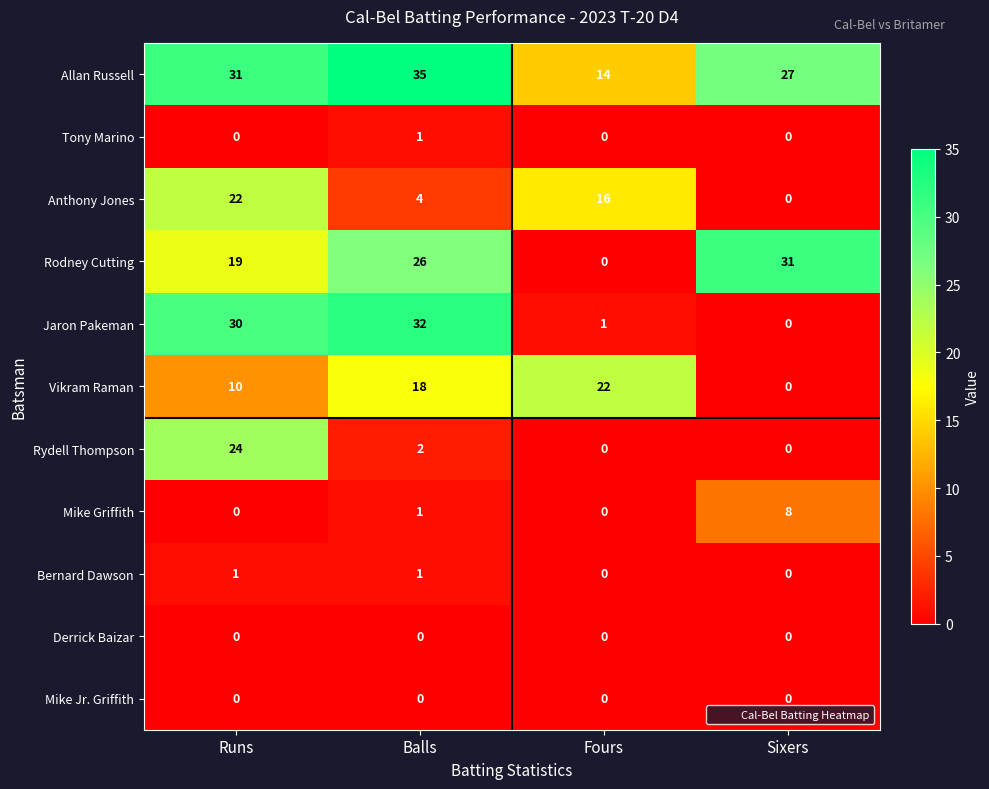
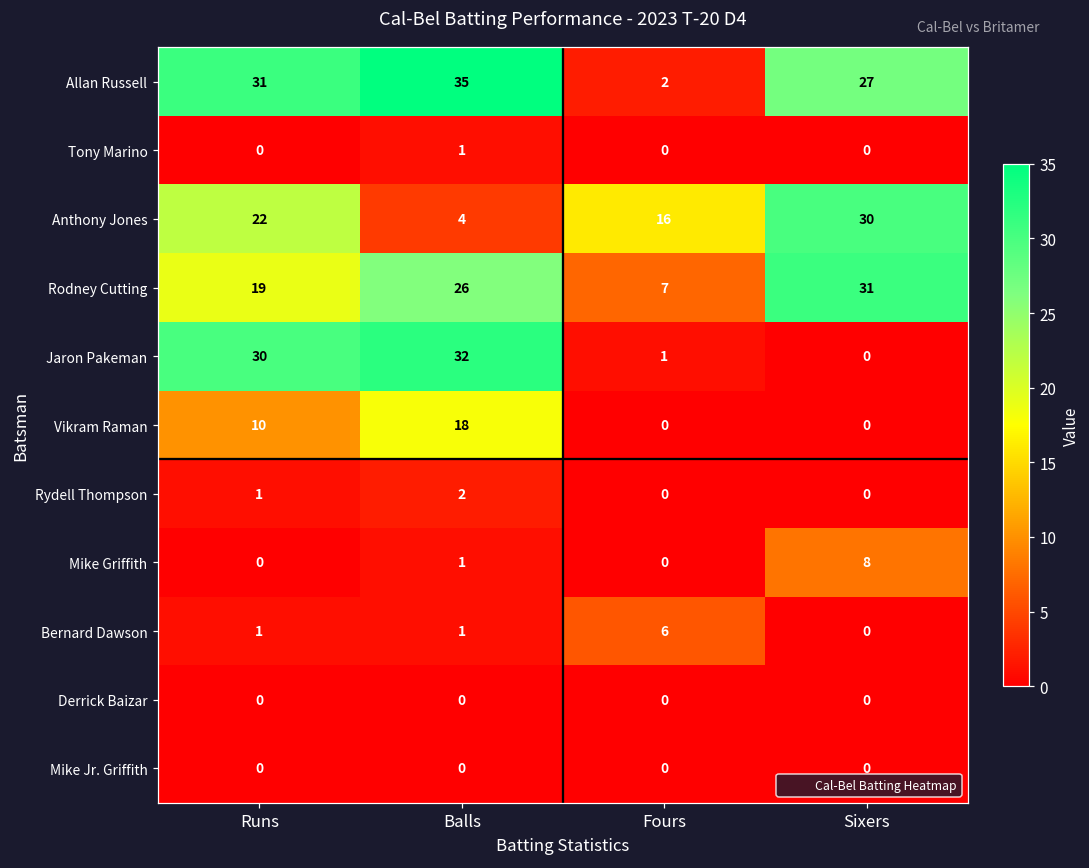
Allan Russell, Fours: 14 -> 2
Anthony Jones, Sixers: 0 -> 30
Rodney Cutting, Fours: 0 -> 7
Vikram Raman, Fours: 22 -> 0
Rydell Thompson, Runs: 24 -> 1
Bernard Dawson, Fours: 0 -> 6
